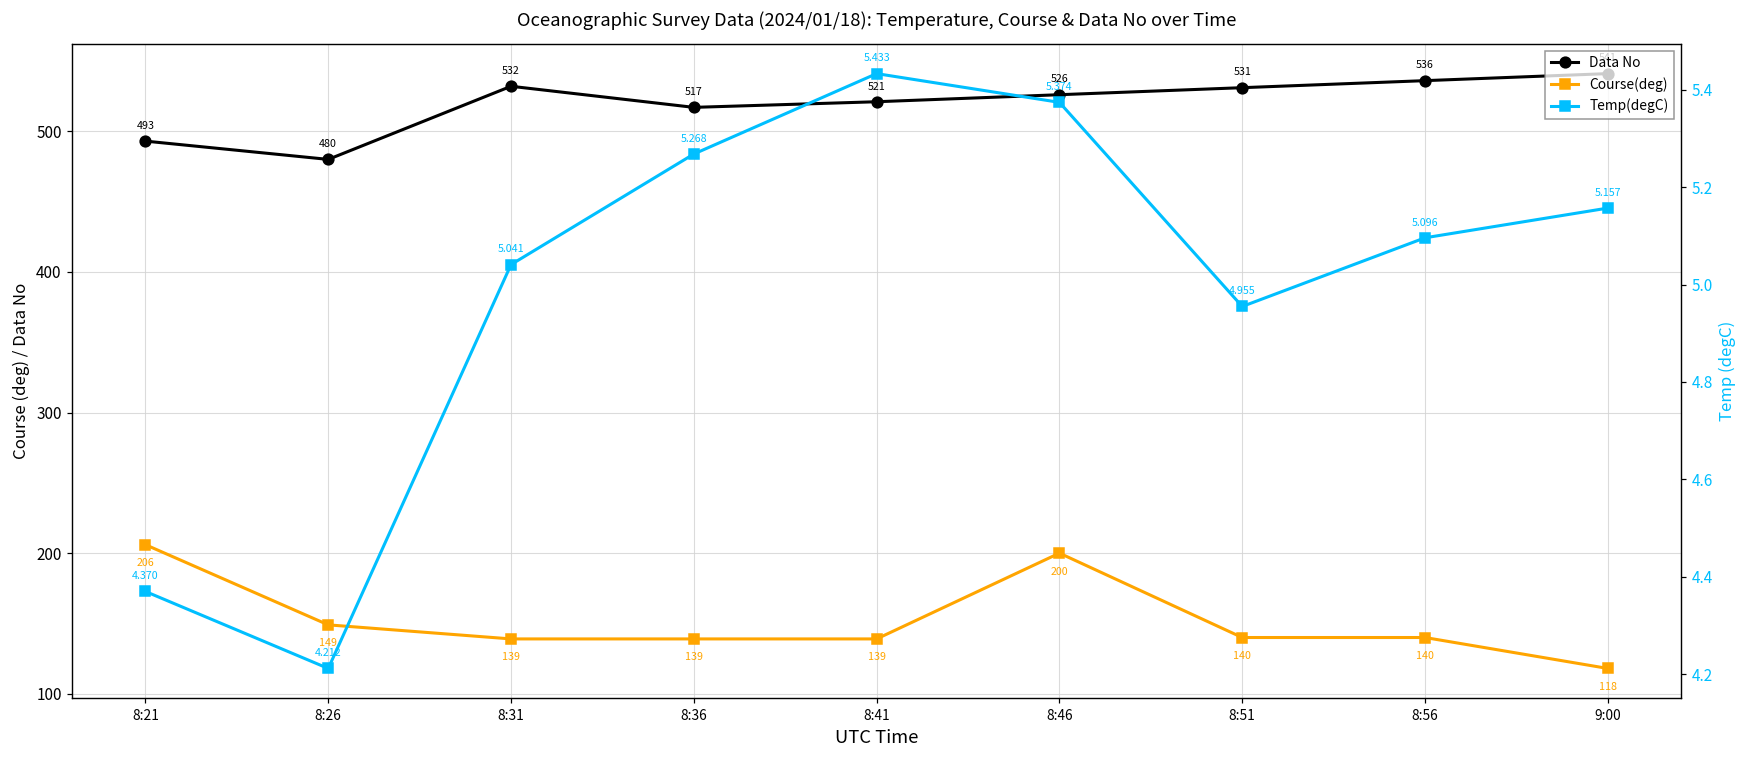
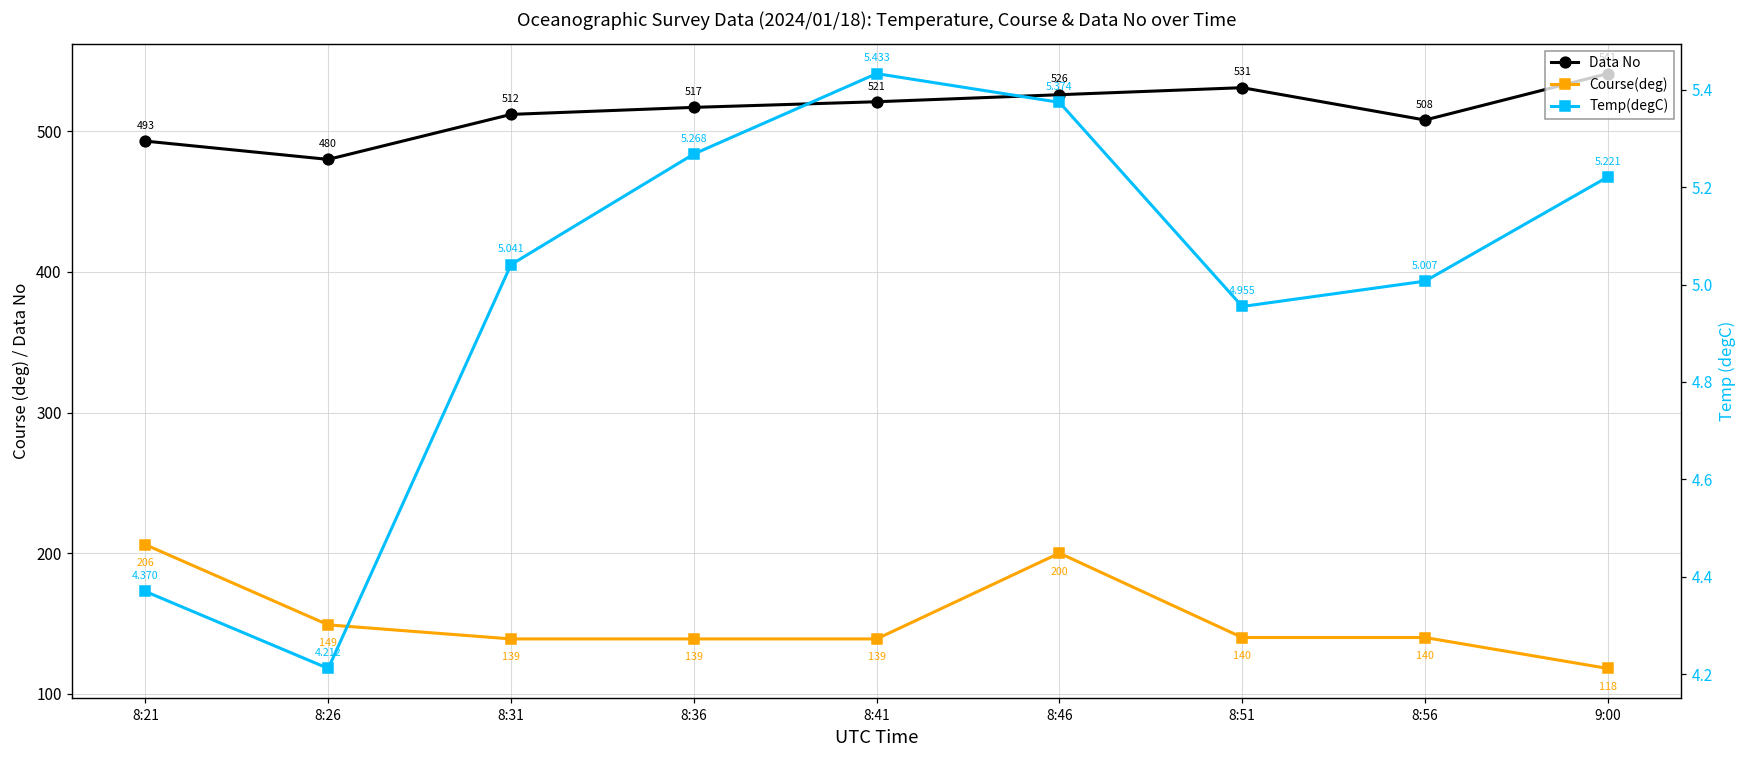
Data No, 8:31: 532 -> 512
Data No, 8:56: 536 -> 508
Temp(degC), 8:56: 5.096 -> 5.007
Temp(degC), 9:00: 5.157 -> 5.221
